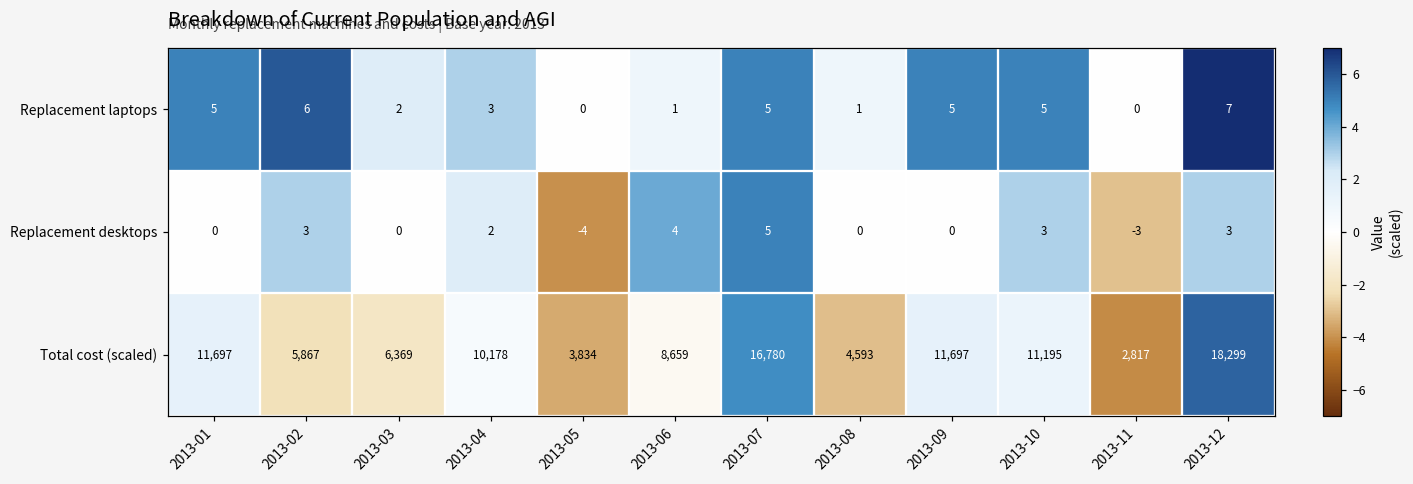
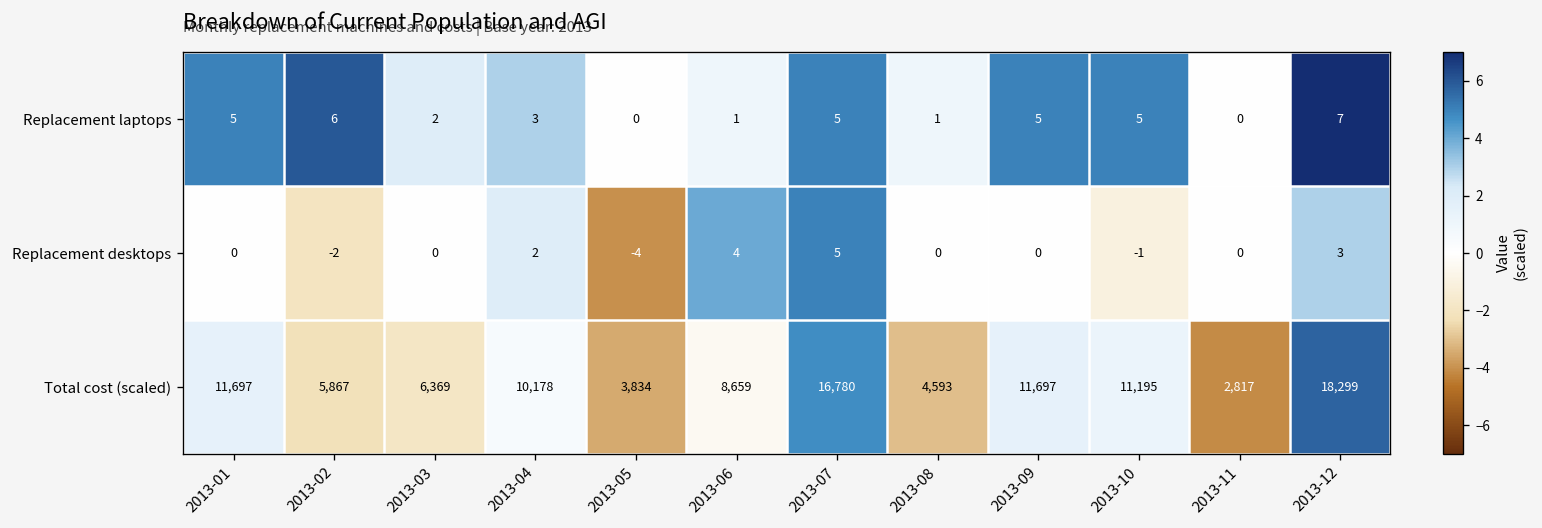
Replacement desktops, 2013-02: 3 -> -2
Replacement desktops, 2013-10: 3 -> -1
Replacement desktops, 2013-11: -3 -> 0
